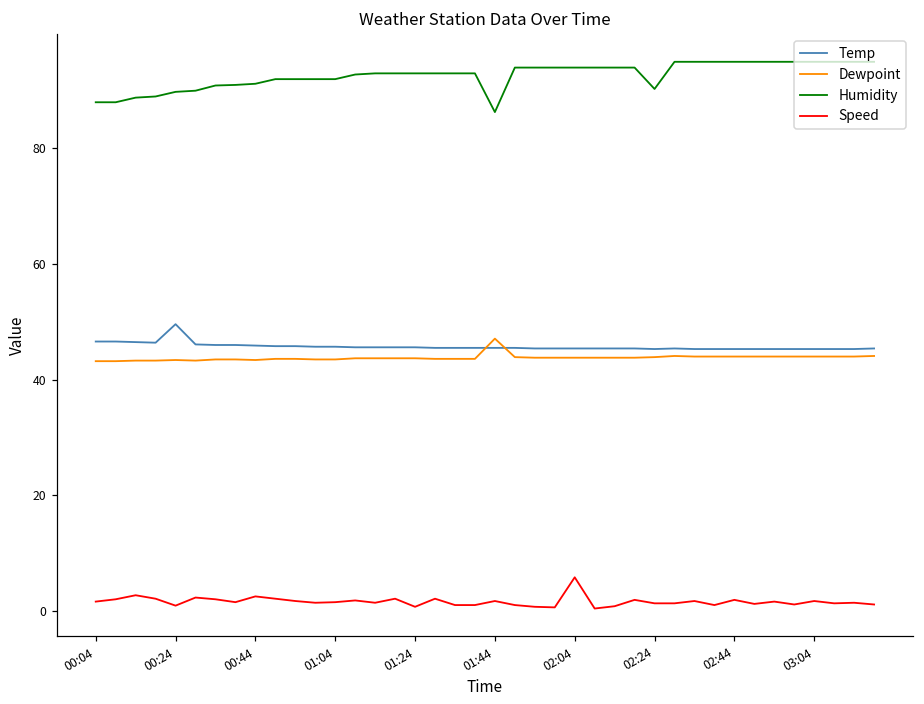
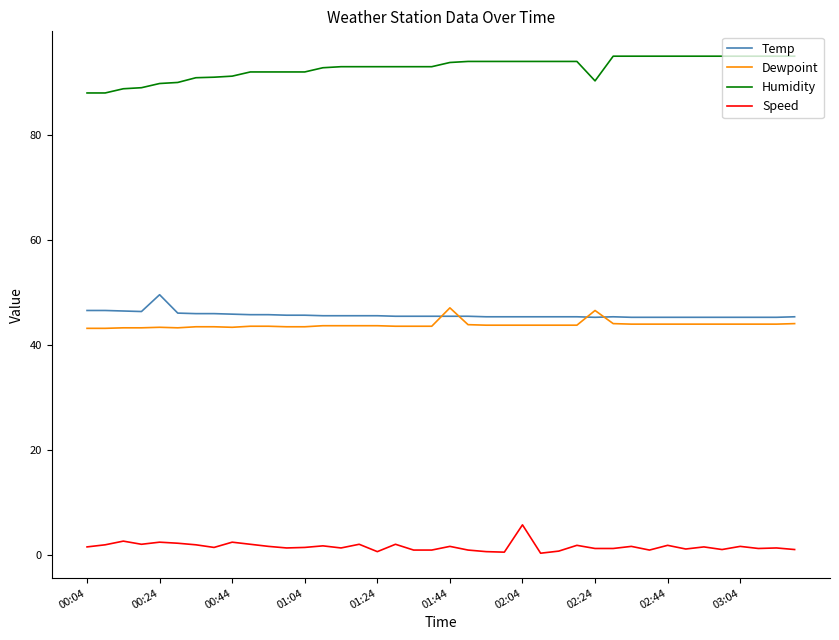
Speed, 00:24: 1 -> 3
Humidity, 01:44: 86 -> 94
Dewpoint, 02:24: 44 -> 47
